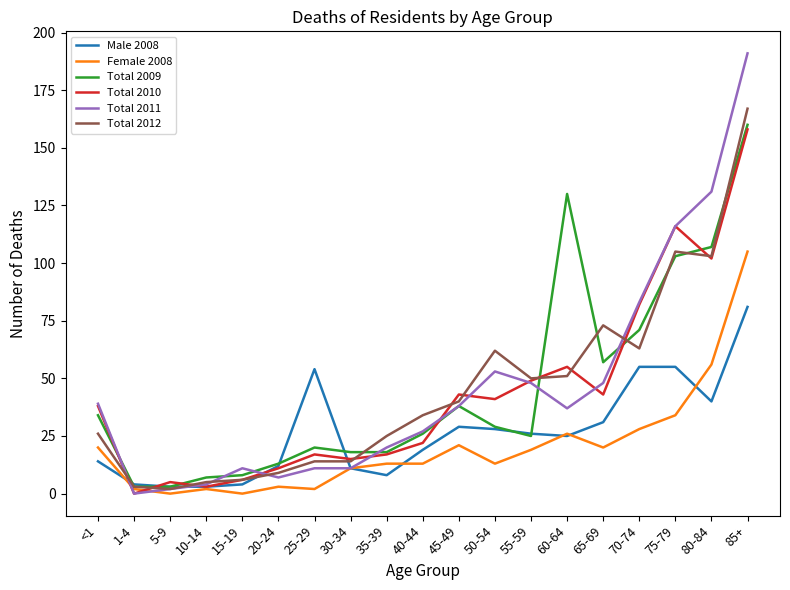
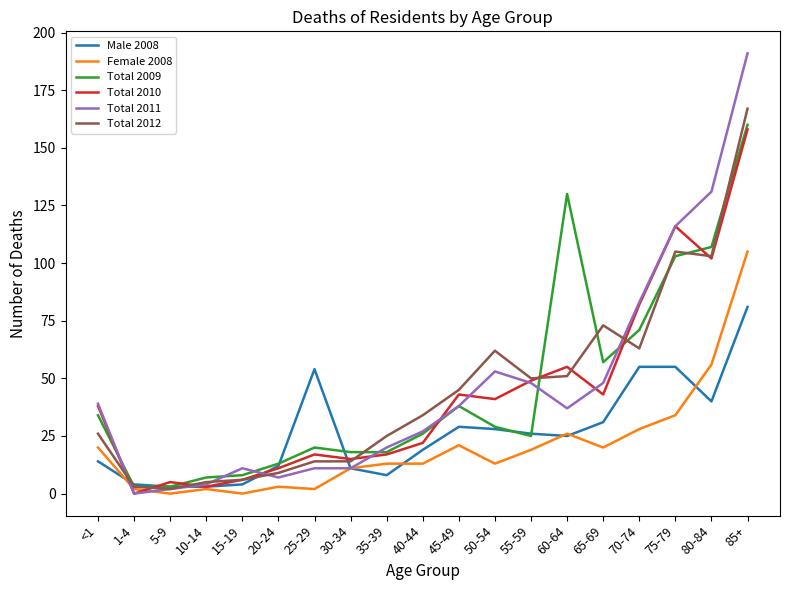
Total 2012, 45-49: 40 -> 45
